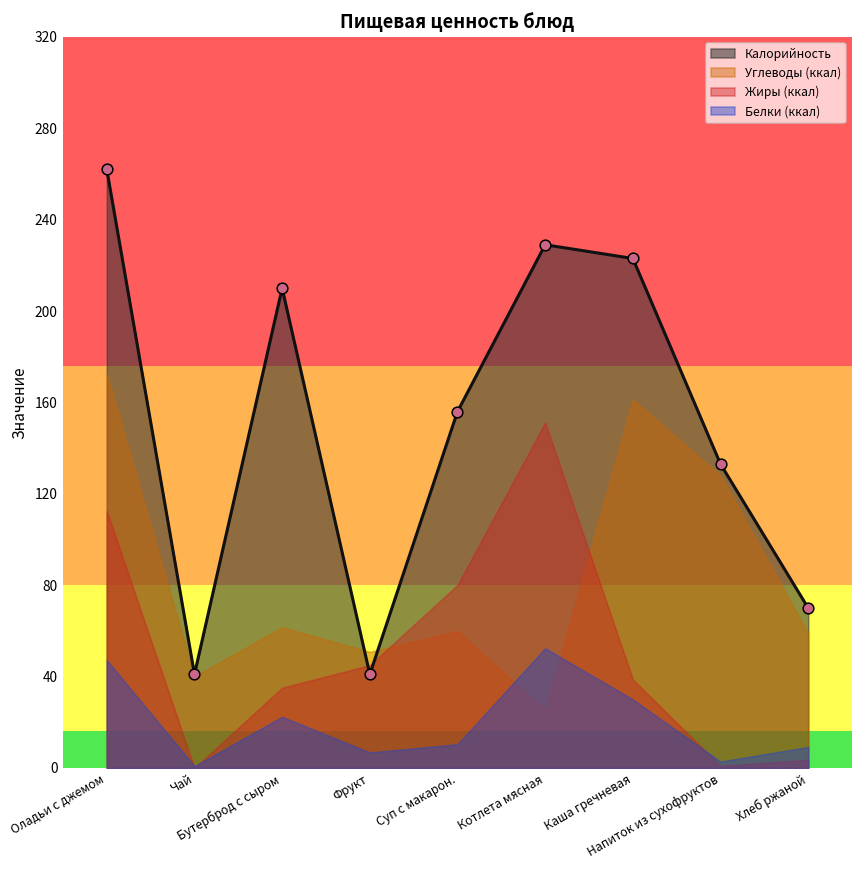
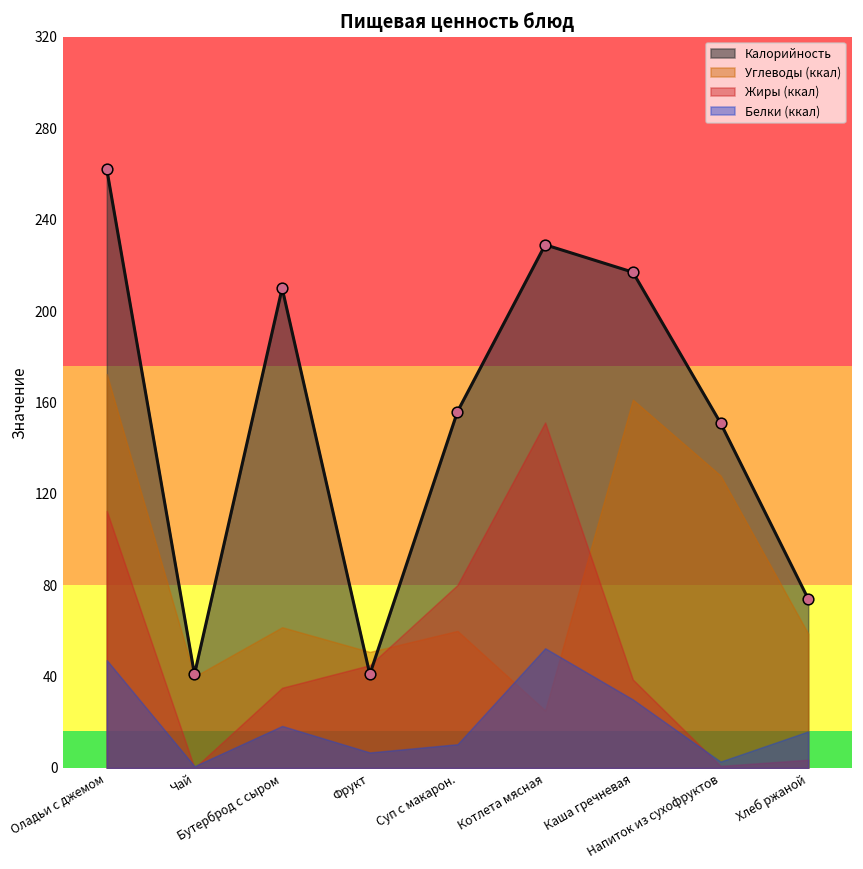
Белки (ккал), Бутерброд с сыром: 22 -> 18
Калорийность, Каша гречневая: 223 -> 217
Калорийность, Напиток из сухофруктов: 133 -> 151
Калорийность, Хлеб ржаной: 70 -> 74
Белки (ккал), Хлеб ржаной: 9 -> 16
